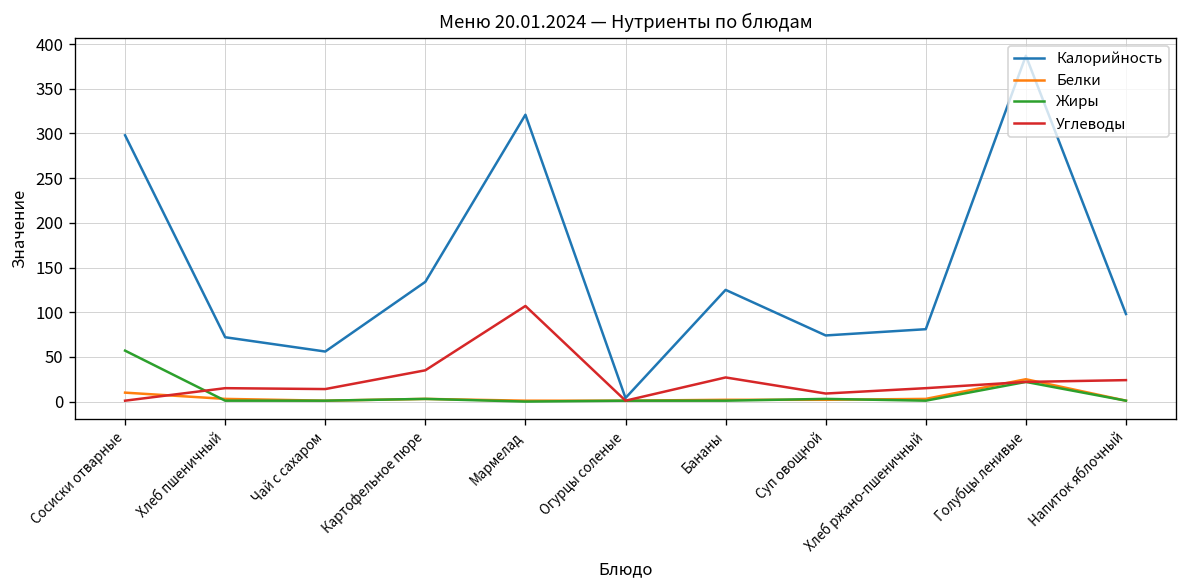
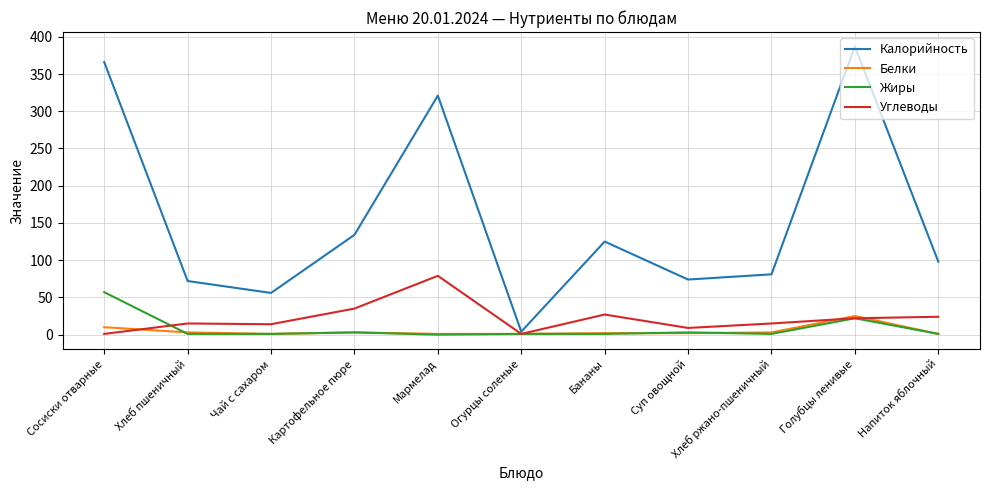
Калорийность, Сосиски отварные: 300 -> 370
Углеводы, Мармелад: 110 -> 80
